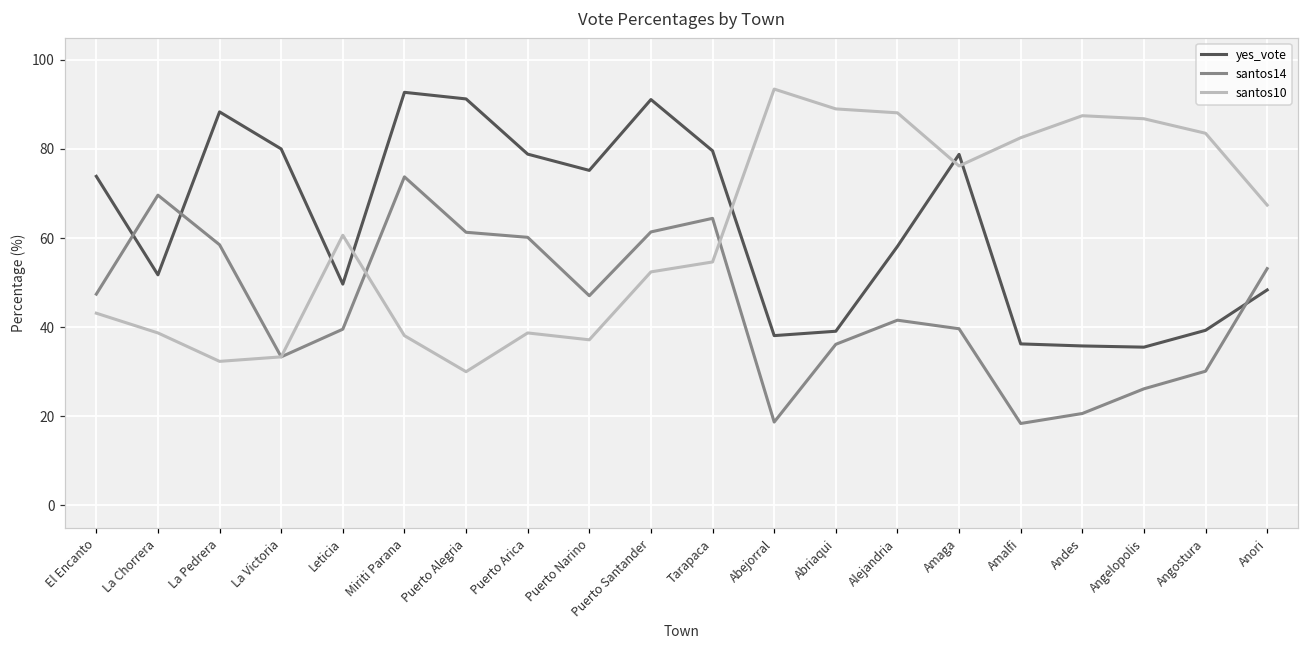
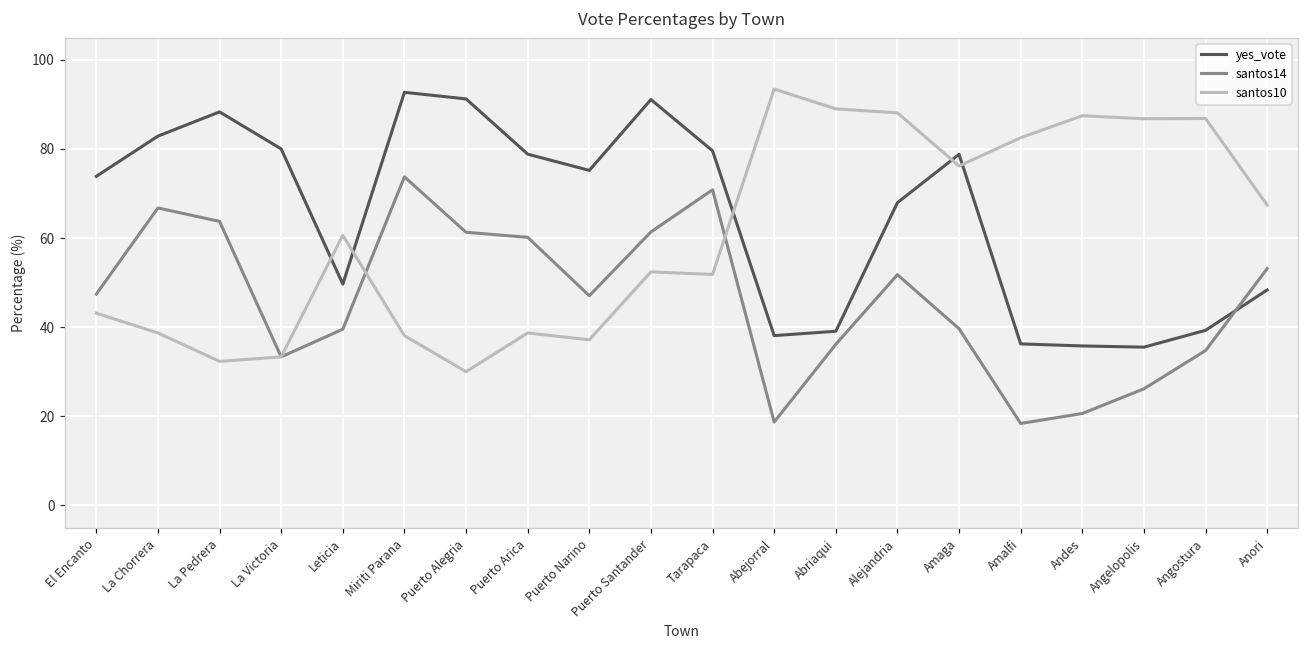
yes_vote, La Chorrera: 52 -> 83
santos14, La Chorrera: 70 -> 67
santos14, La Pedrera: 58 -> 64
santos14, Tarapaca: 64 -> 71
santos10, Tarapaca: 55 -> 52
yes_vote, Alejandria: 58 -> 68
santos14, Alejandria: 42 -> 52
santos14, Angostura: 30 -> 35
santos10, Angostura: 84 -> 87
